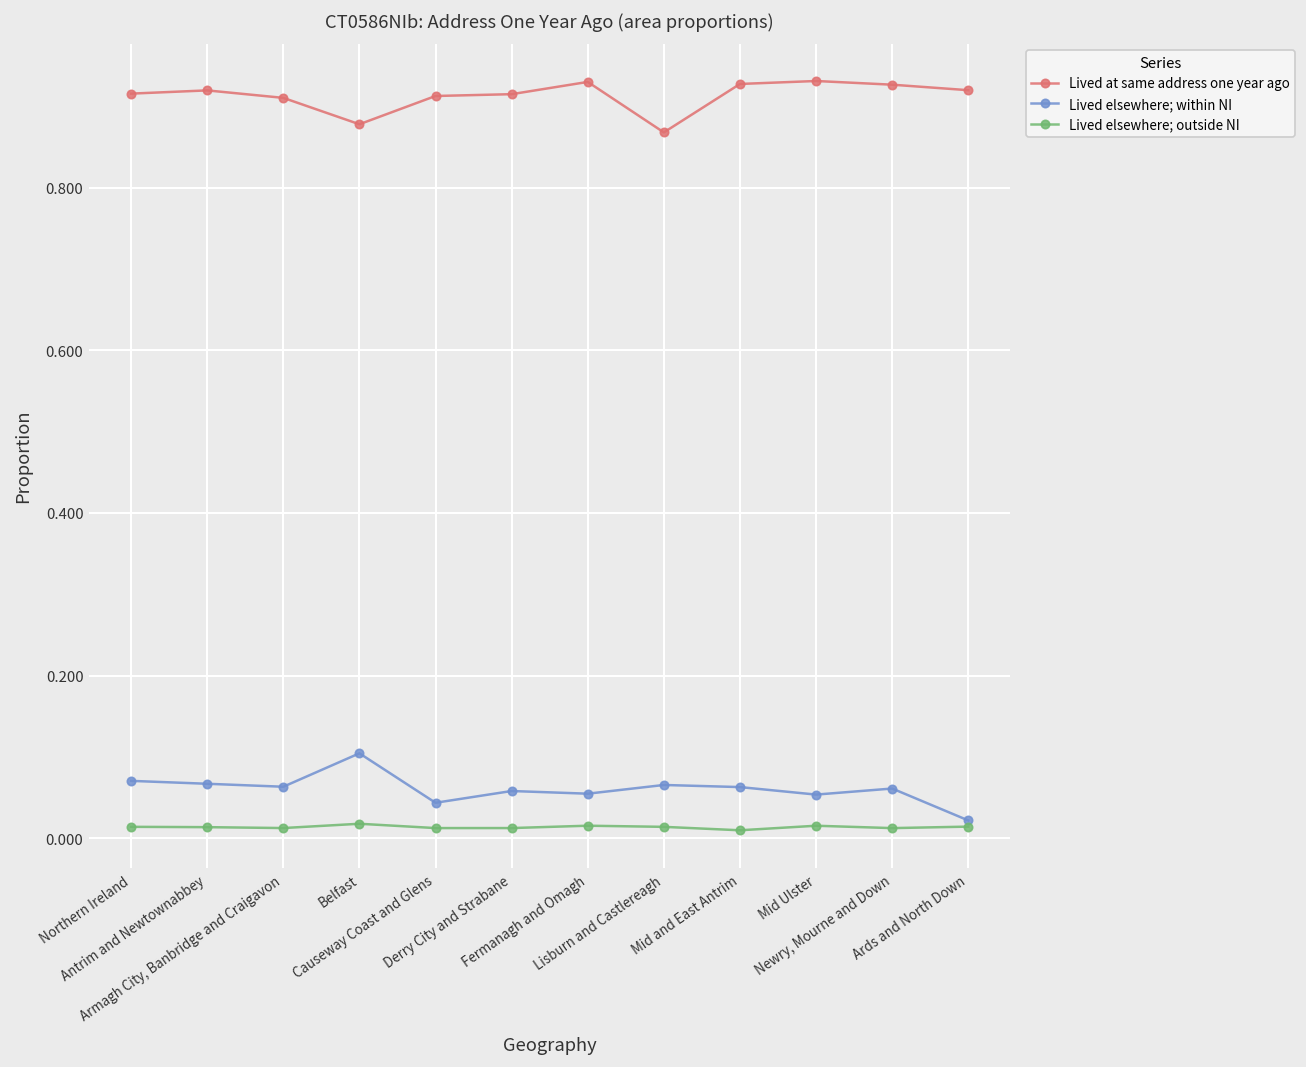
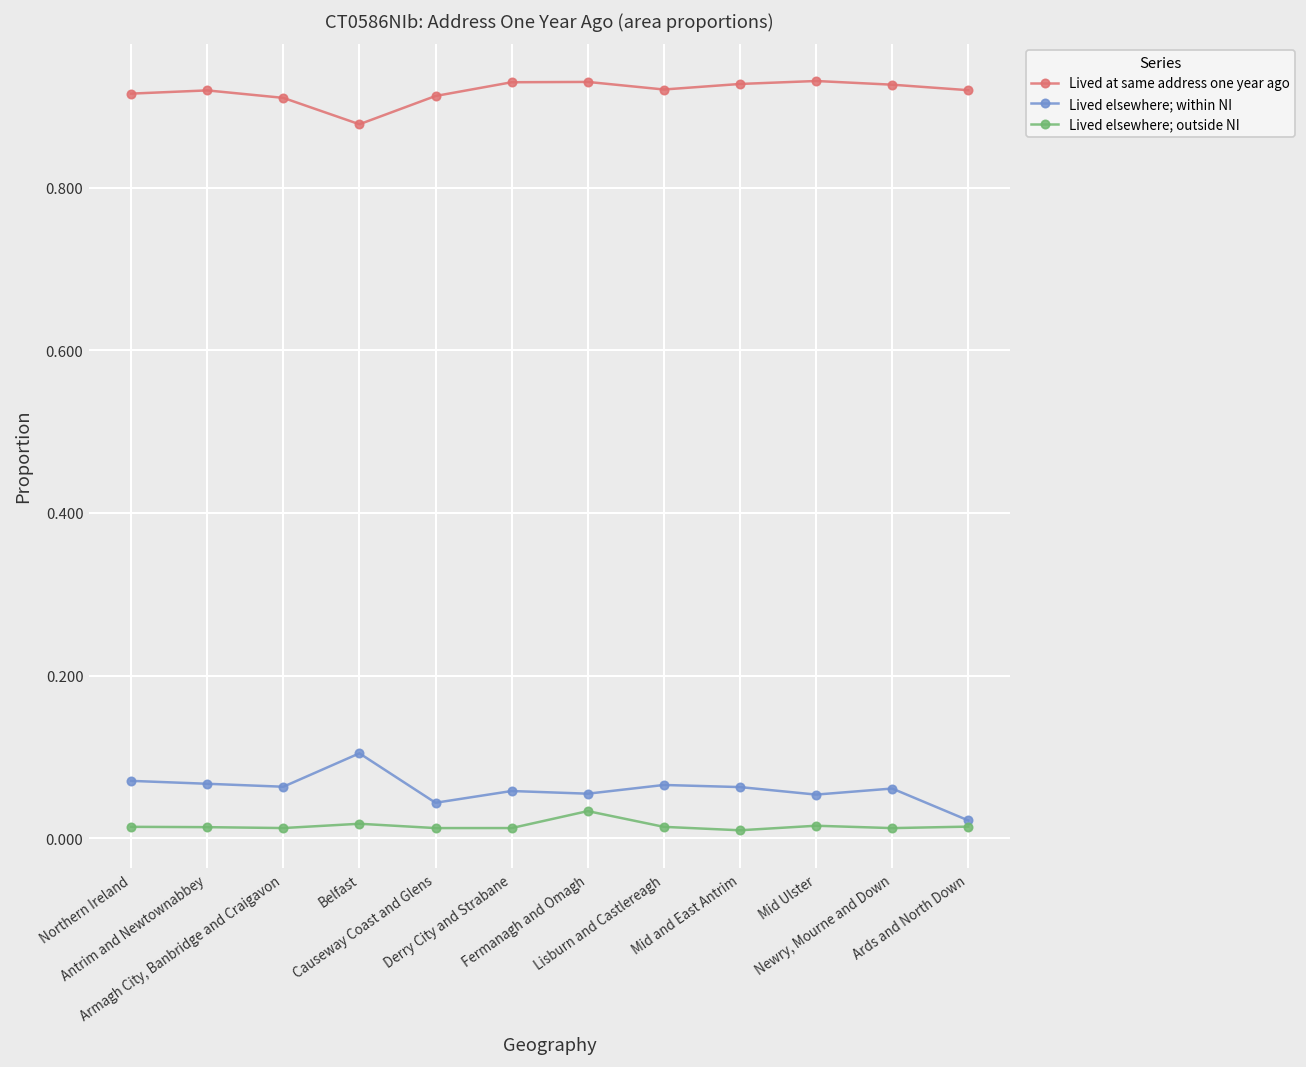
Lived at same address one year ago, Derry City and Strabane: 0.92 -> 0.93
Lived elsewhere; outside NI, Fermanagh and Omagh: 0.02 -> 0.03
Lived at same address one year ago, Lisburn and Castlereagh: 0.87 -> 0.92
